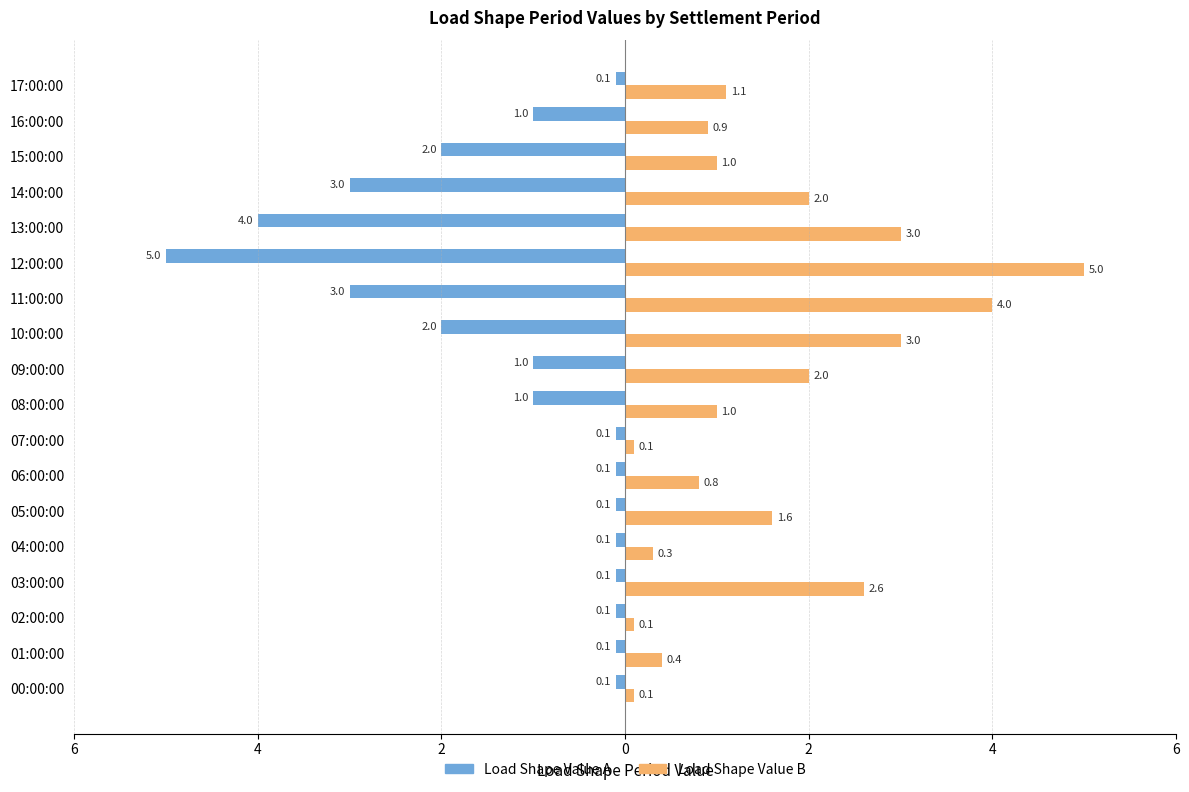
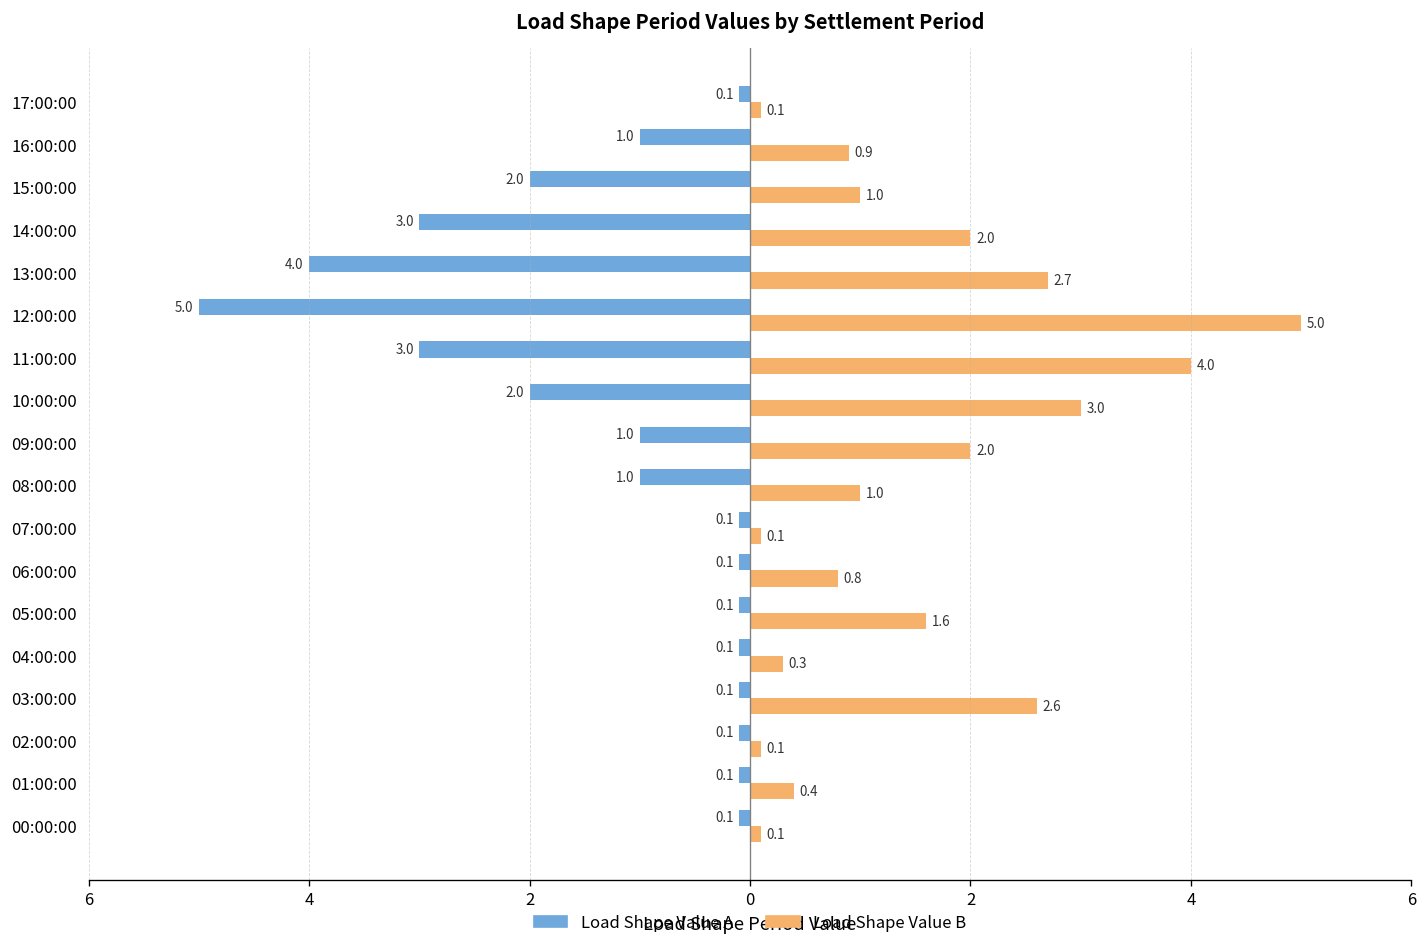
Load Shape Value B, 17:00:00: 1.1 -> 0.1
Load Shape Value B, 13:00:00: 3.0 -> 2.7
